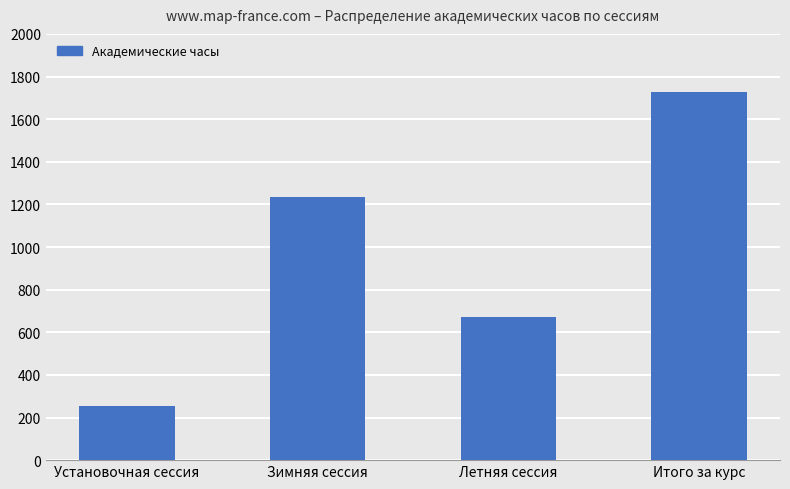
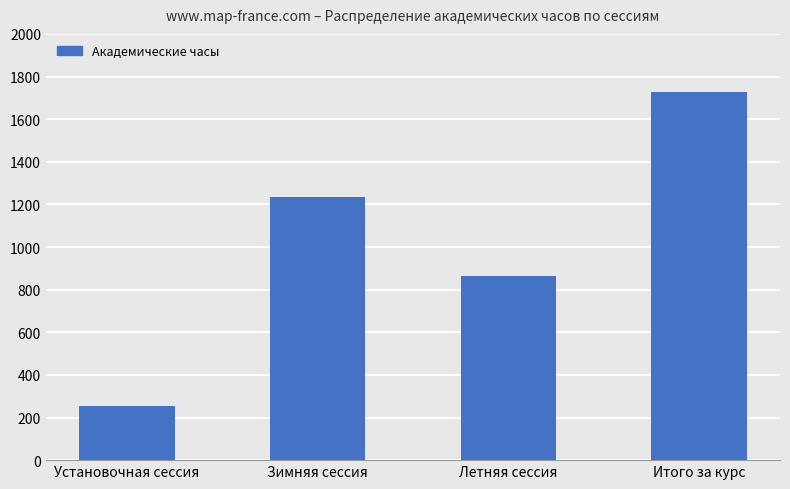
Летняя сессия: 670 -> 860
